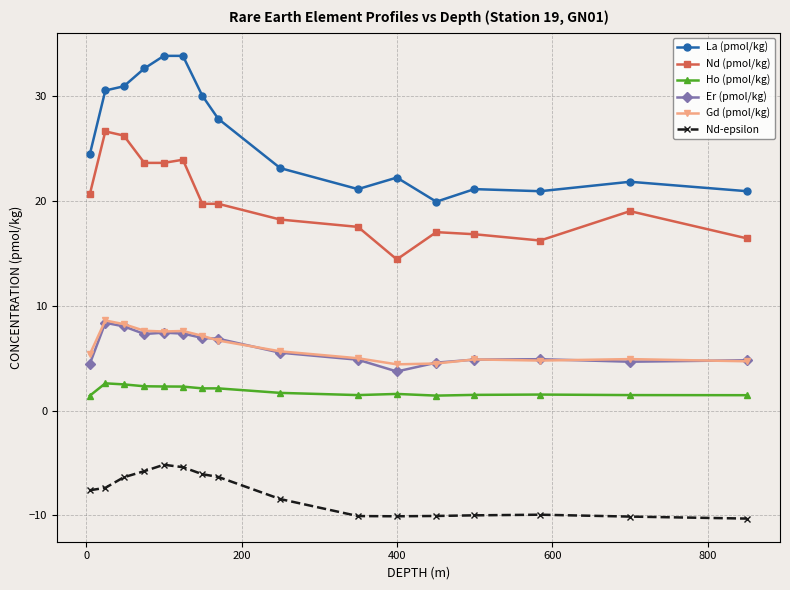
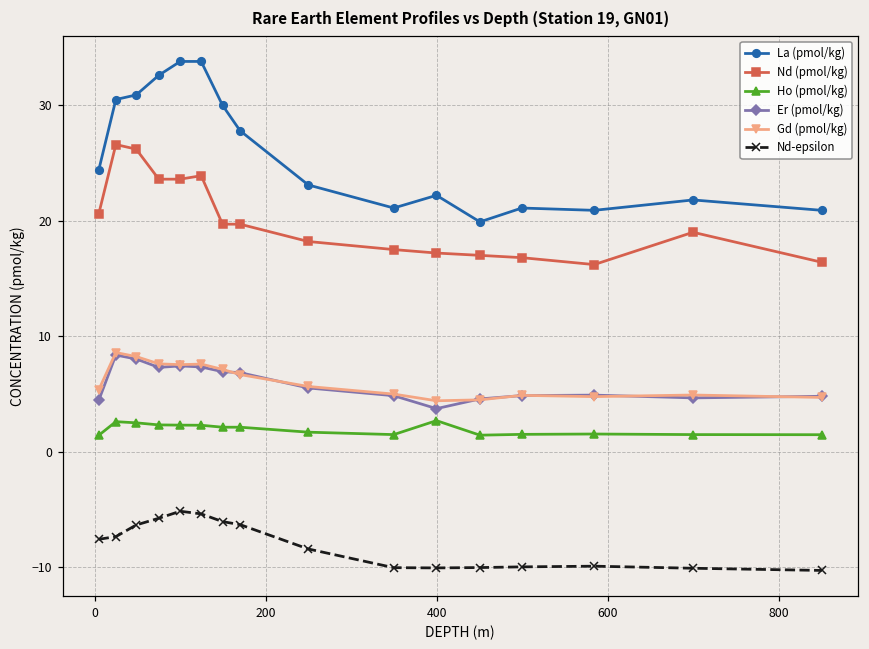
Nd (pmol/kg), 400: 14.4 -> 17.2
Ho (pmol/kg), 400: 1.6 -> 2.7
